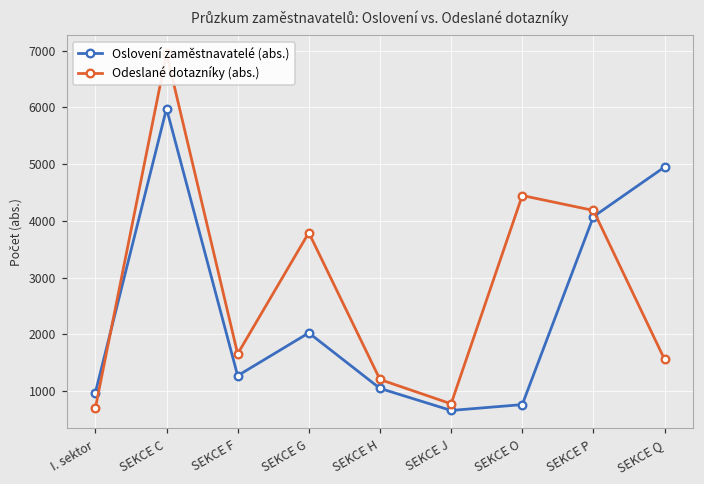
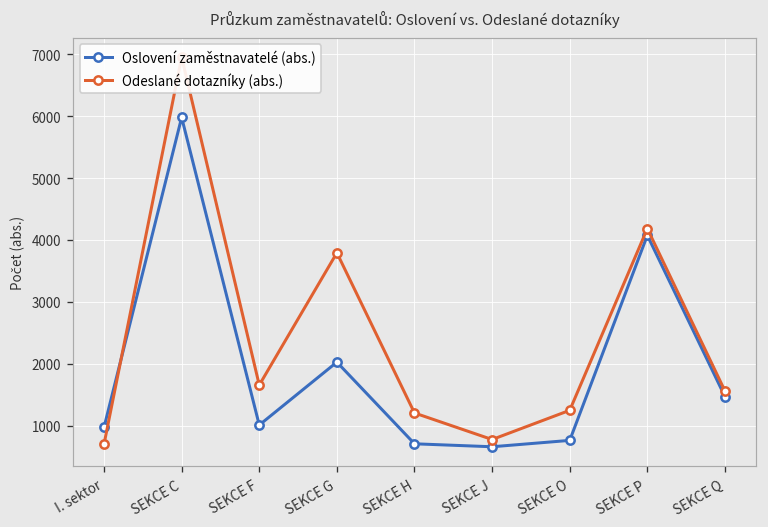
Oslovení zaměstnavatelé (abs.), SEKCE F: 1300 -> 1000
Oslovení zaměstnavatelé (abs.), SEKCE H: 1000 -> 700
Odeslané dotazníky (abs.), SEKCE O: 4400 -> 1200
Oslovení zaměstnavatelé (abs.), SEKCE Q: 4900 -> 1500
